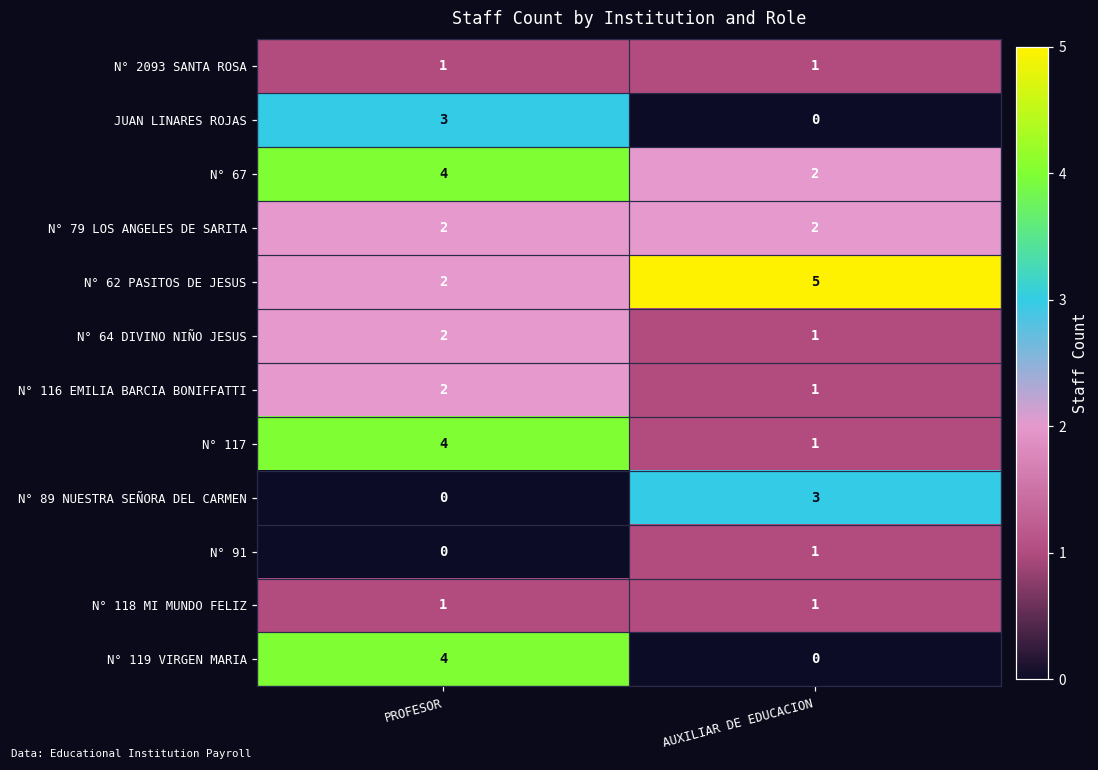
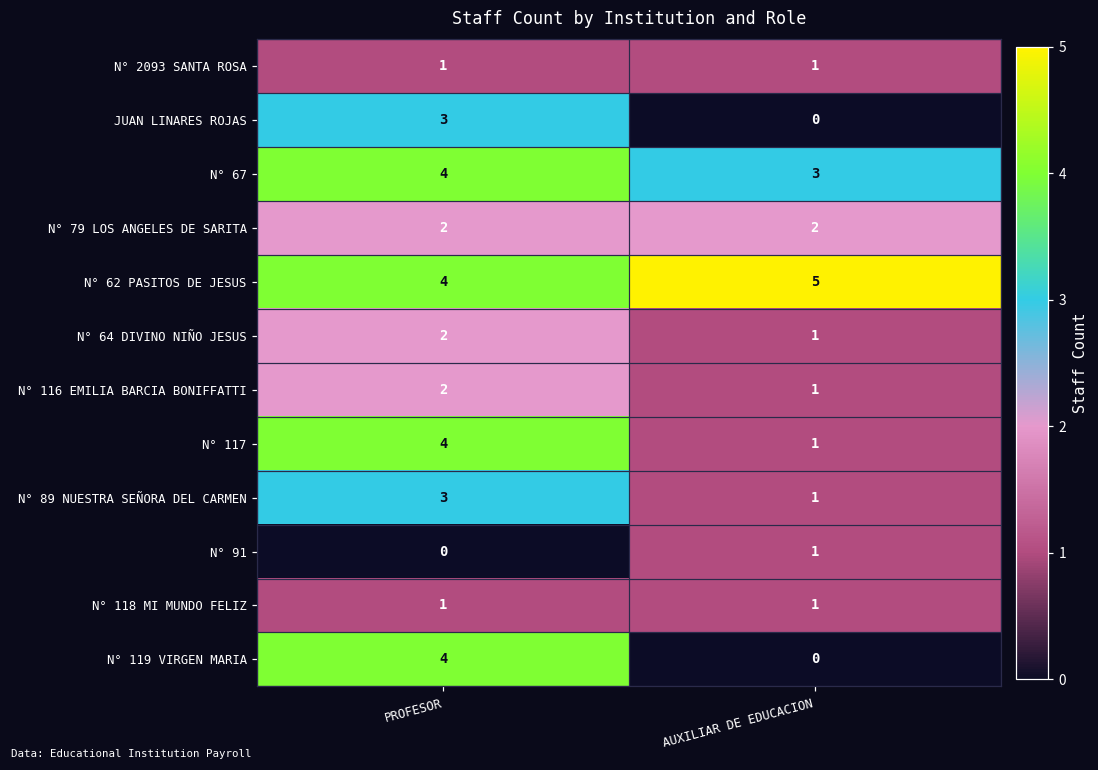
N° 67, AUXILIAR DE EDUCACION: 2 -> 3
N° 62 PASITOS DE JESUS, PROFESOR: 2 -> 4
N° 89 NUESTRA SEÑORA DEL CARMEN, PROFESOR: 0 -> 3
N° 89 NUESTRA SEÑORA DEL CARMEN, AUXILIAR DE EDUCACION: 3 -> 1
